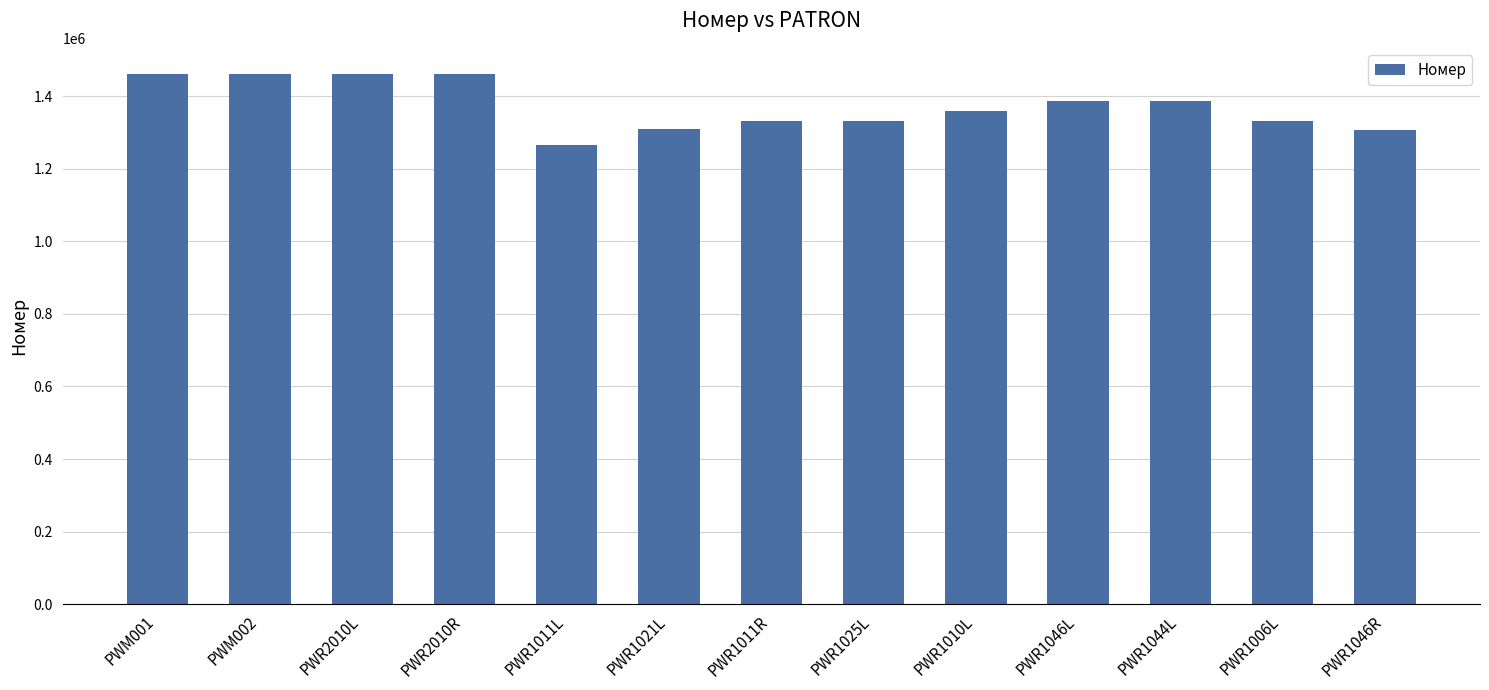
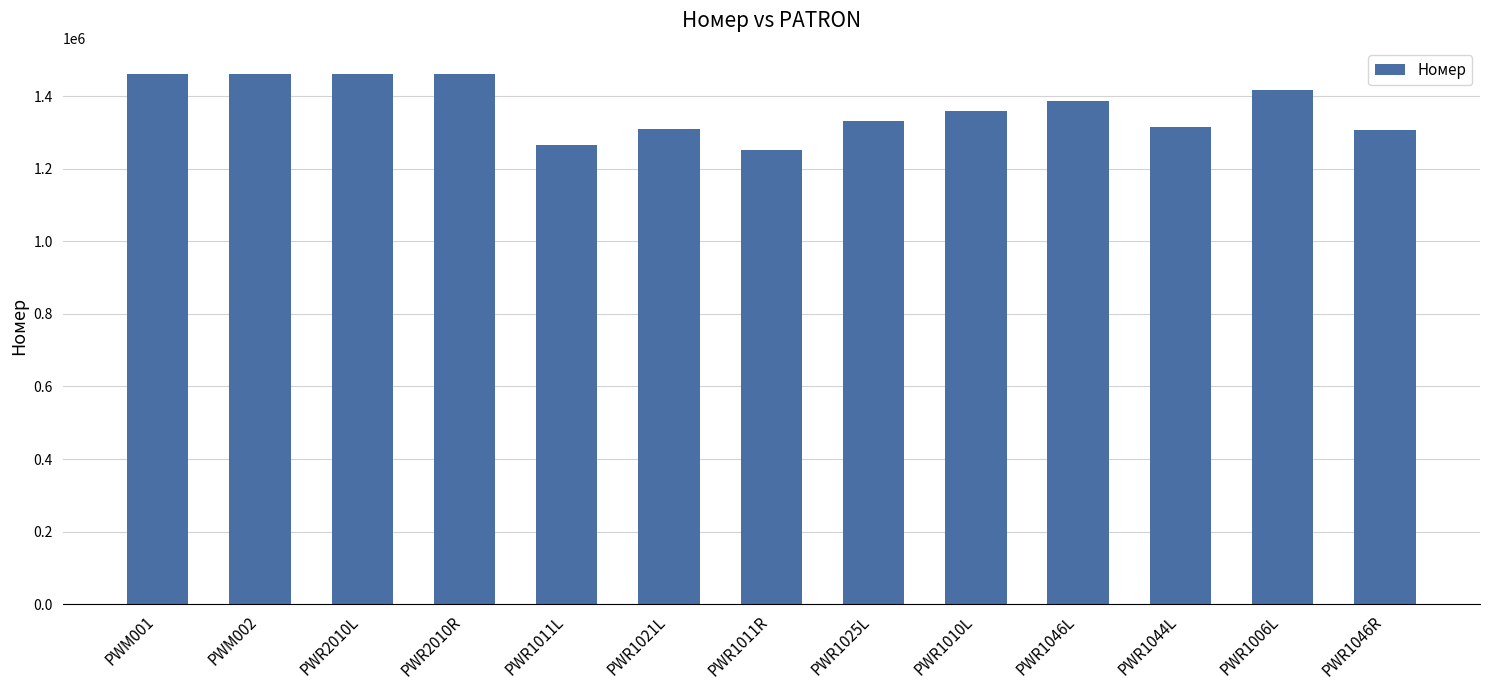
PWR1011R: 1330000 -> 1250000
PWR1044L: 1390000 -> 1320000
PWR1006L: 1330000 -> 1420000
